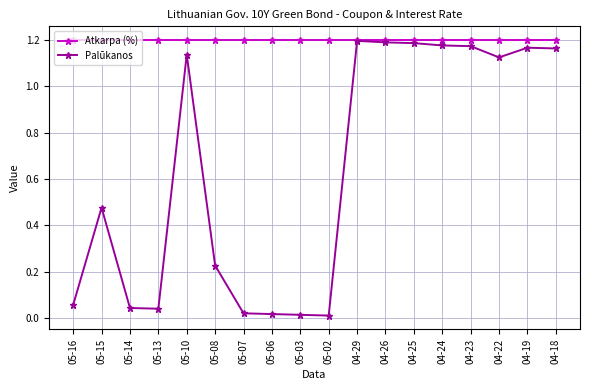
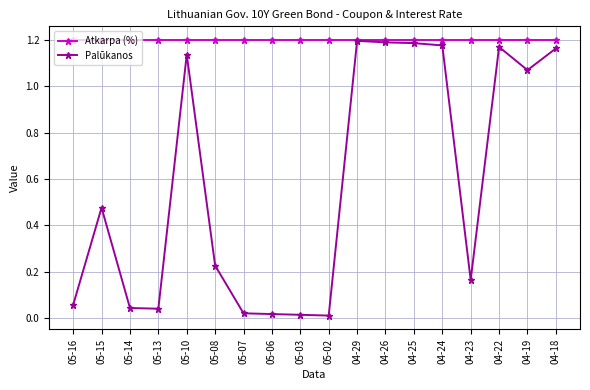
Palūkanos, 04-23: 1.17 -> 0.16
Palūkanos, 04-22: 1.13 -> 1.17
Palūkanos, 04-19: 1.17 -> 1.07
